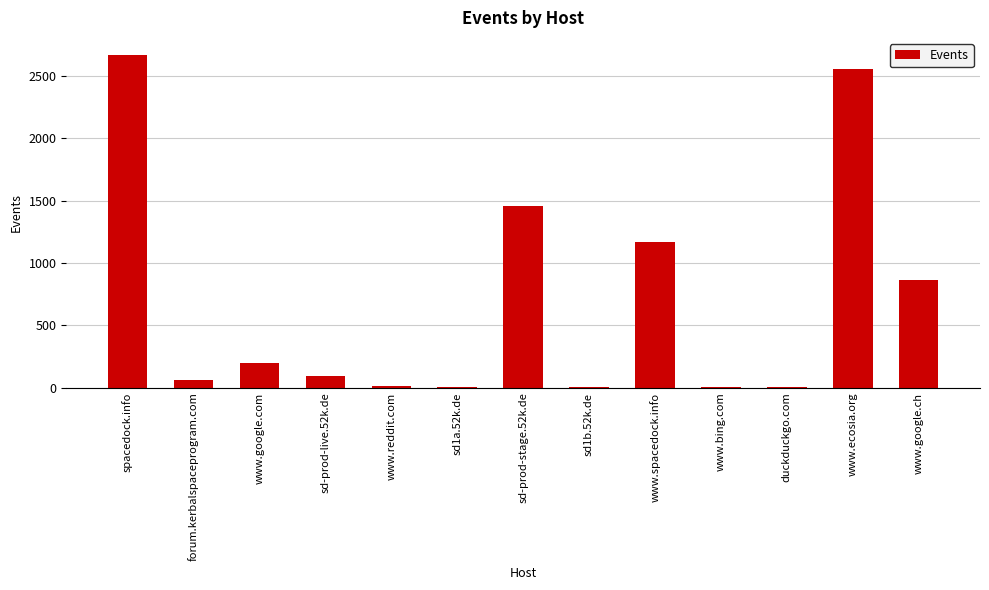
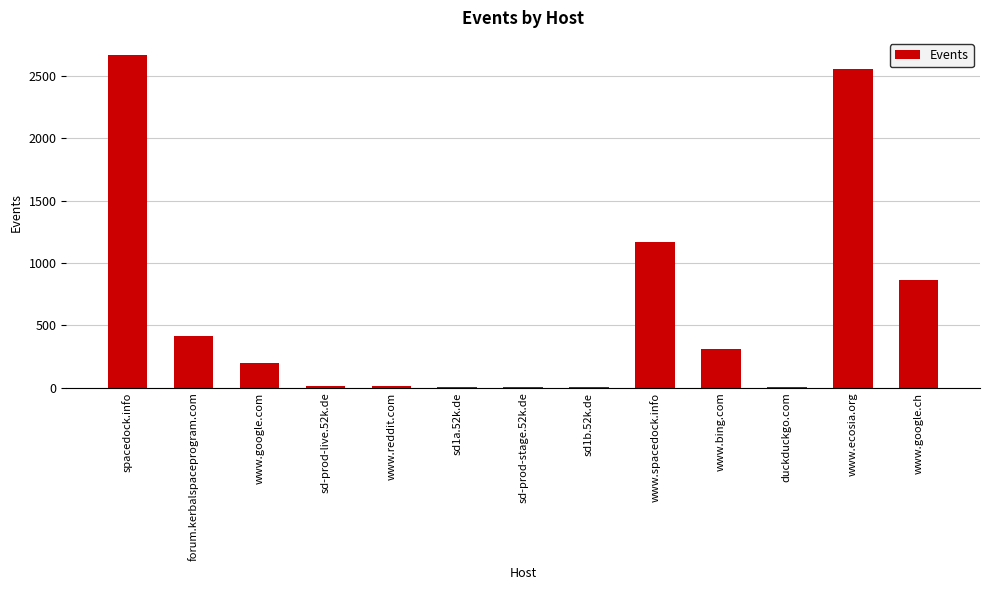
forum.kerbalspaceprogram.com: 70 -> 420
sd-prod-live.52k.de: 90 -> 10
sd-prod-stage.52k.de: 1450 -> 10
www.bing.com: 0 -> 310
